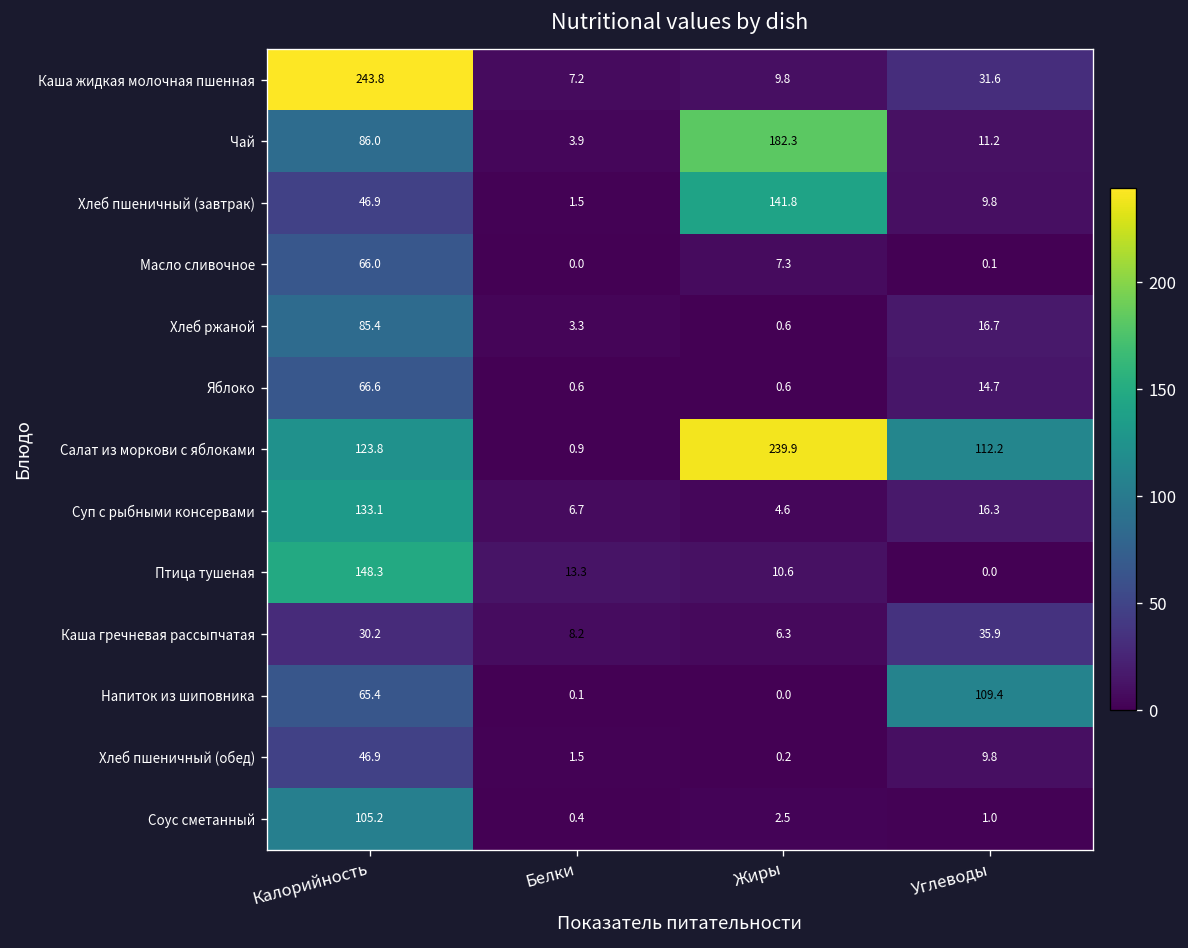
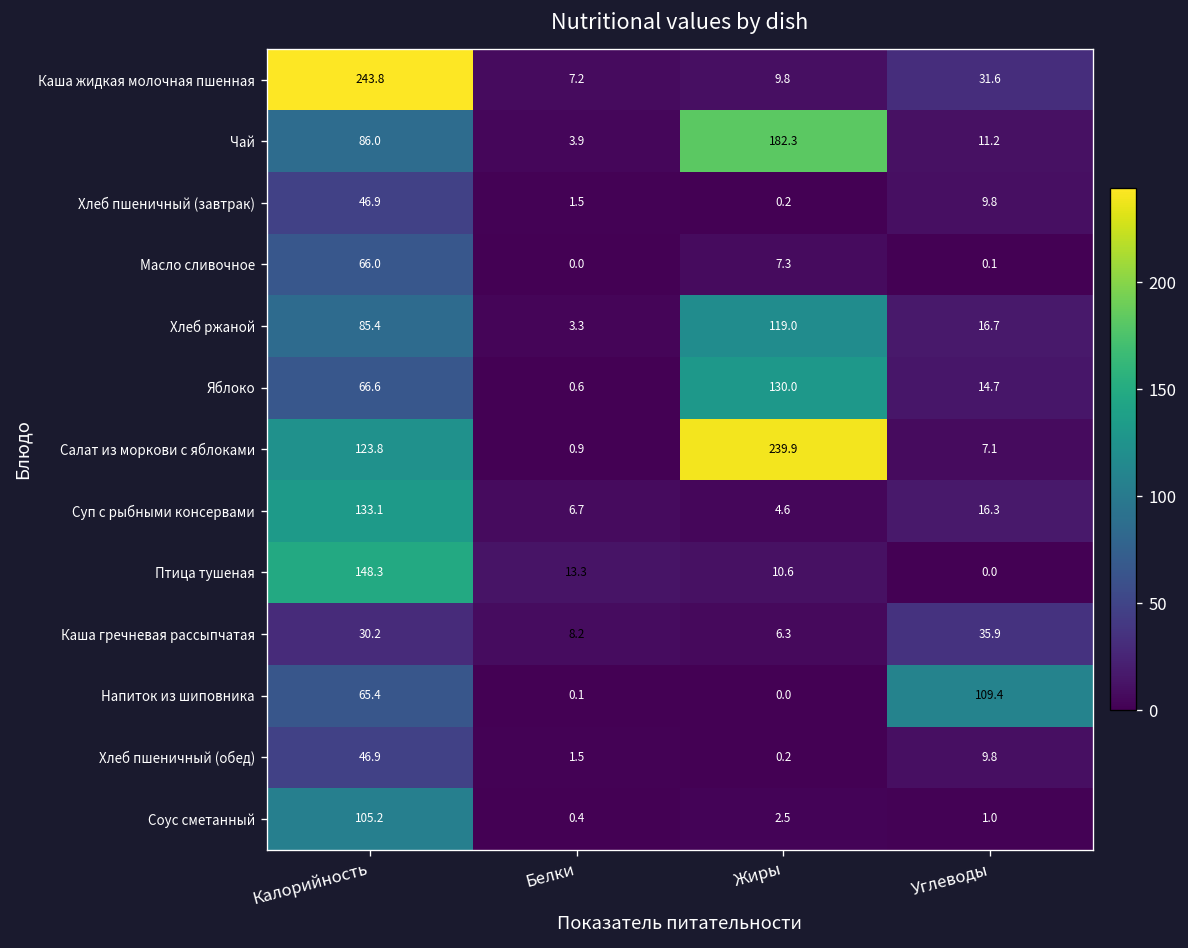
Хлеб пшеничный (завтрак), Жиры: 141.8 -> 0.2
Хлеб ржаной, Жиры: 0.6 -> 119.0
Яблоко, Жиры: 0.6 -> 130.0
Салат из моркови с яблоками, Углеводы: 112.2 -> 7.1
